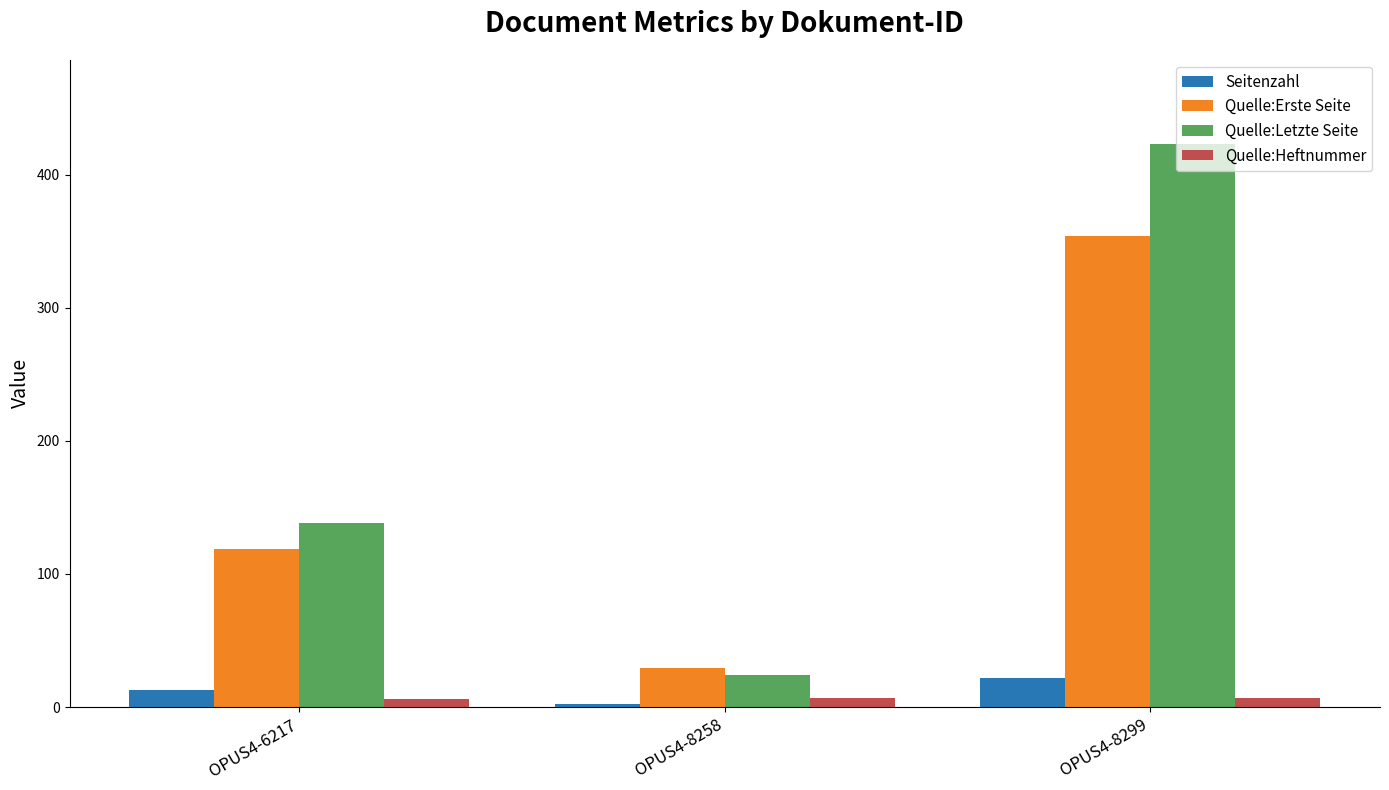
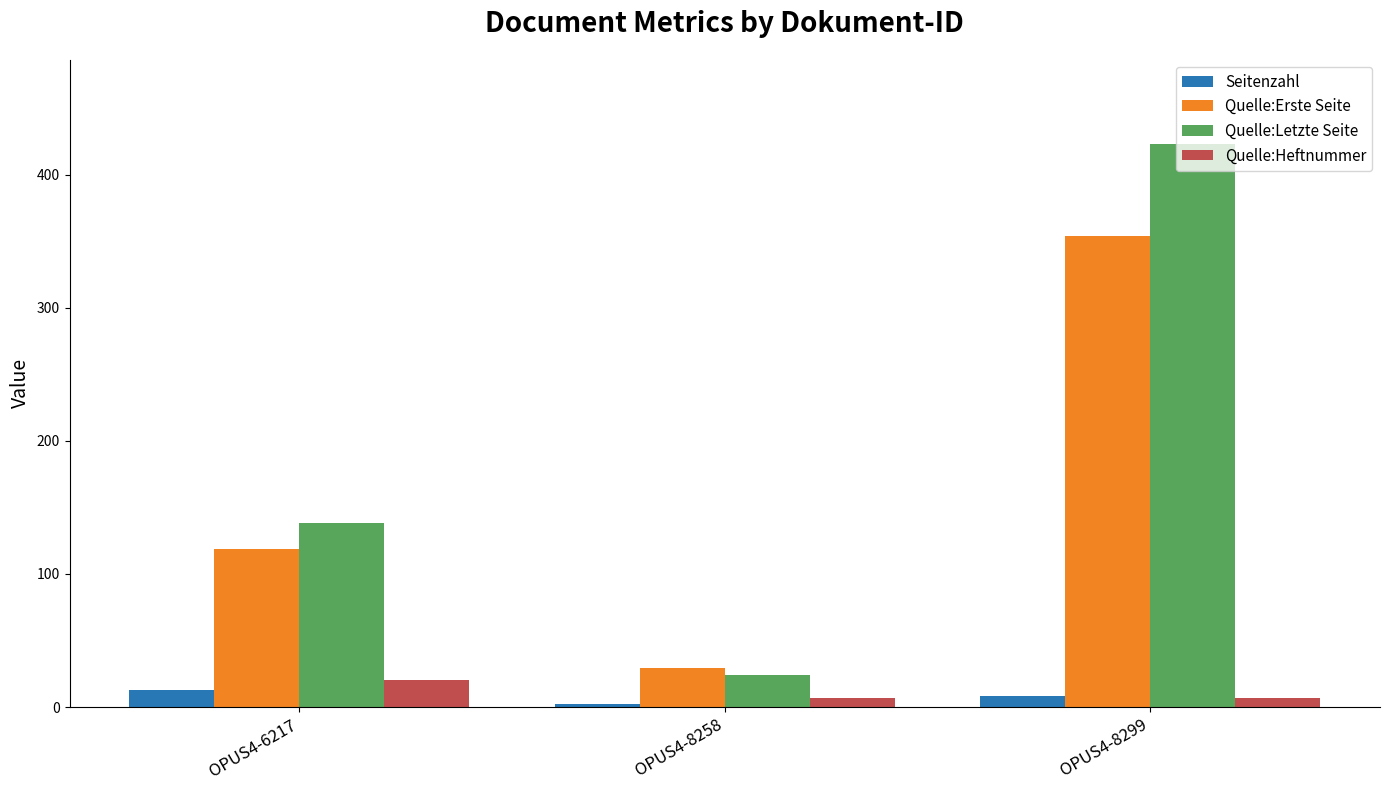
Quelle:Heftnummer, OPUS4-6217: 6 -> 20
Seitenzahl, OPUS4-8299: 22 -> 8
